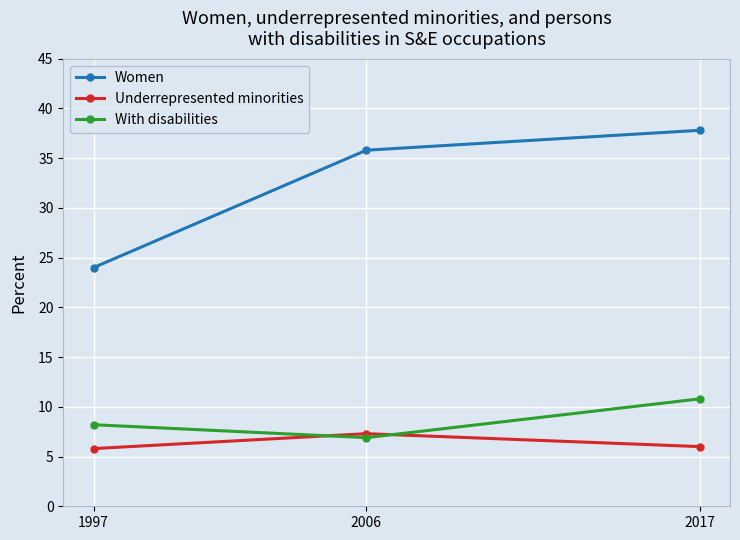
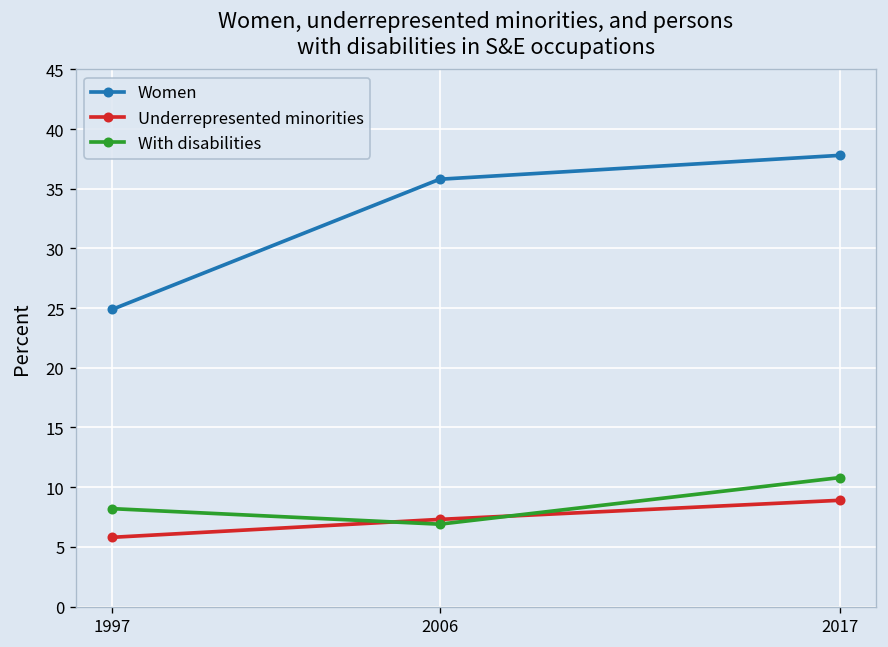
Women, 1997: 24 -> 25
Underrepresented minorities, 2017: 6 -> 9
